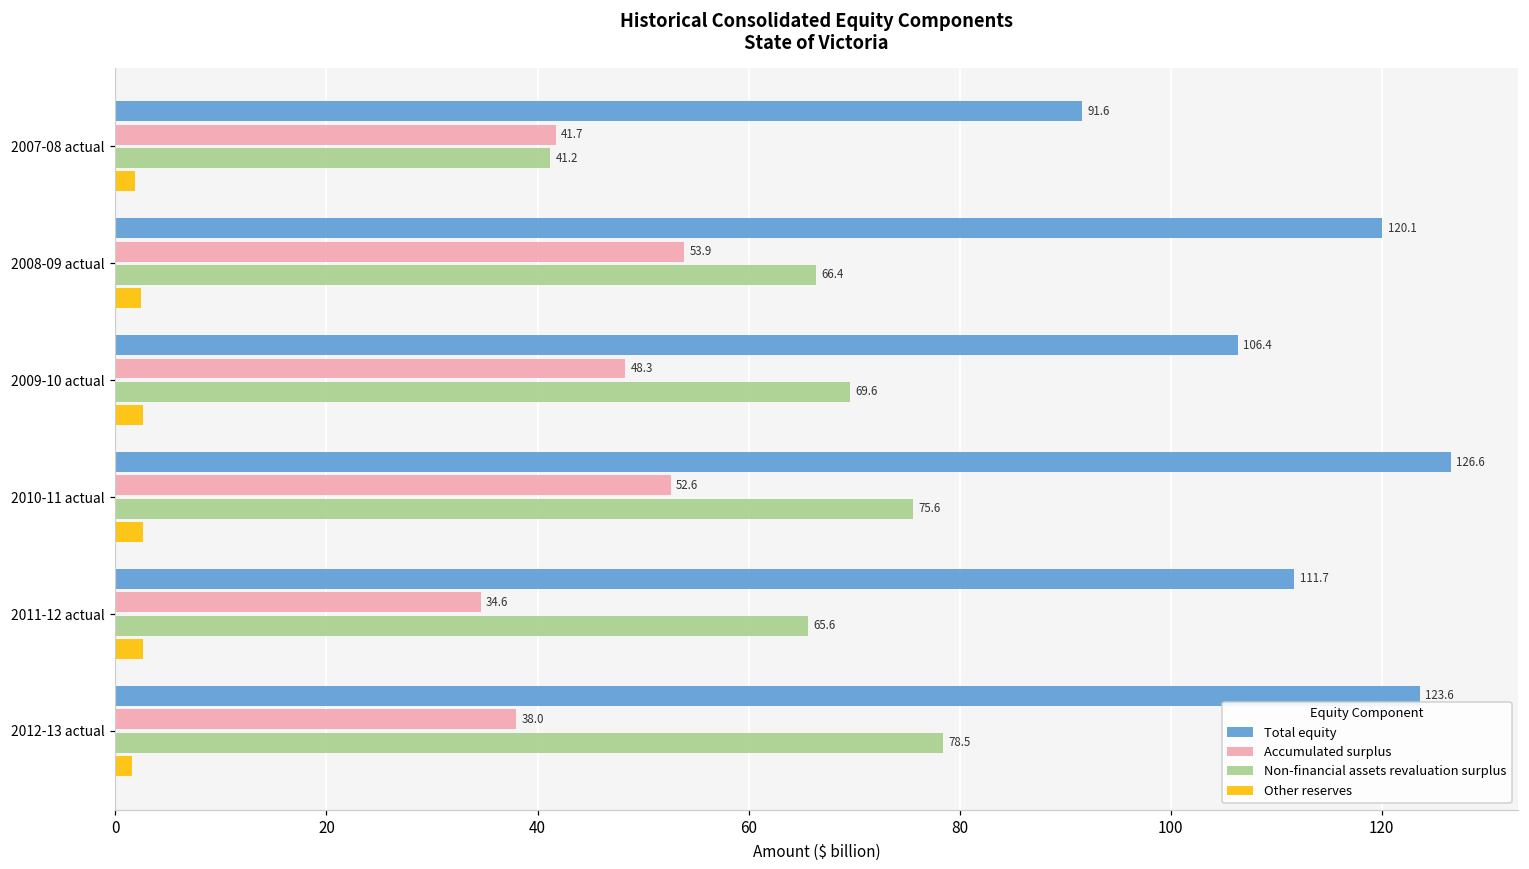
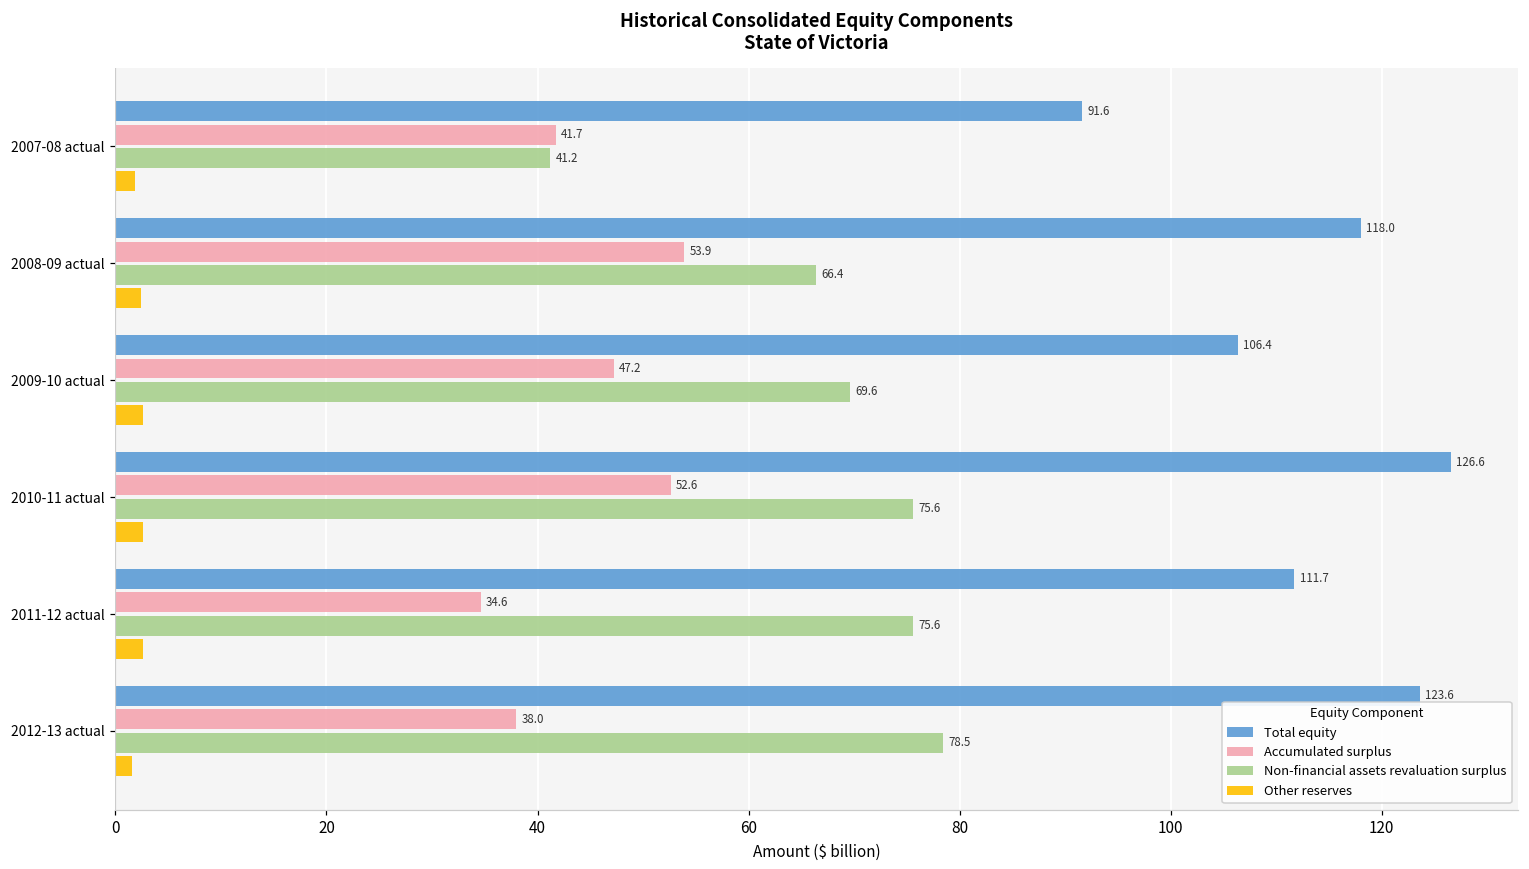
Total equity, 2008-09 actual: 120.1 -> 118.0
Accumulated surplus, 2009-10 actual: 48.3 -> 47.2
Non-financial assets revaluation surplus, 2011-12 actual: 65.6 -> 75.6
